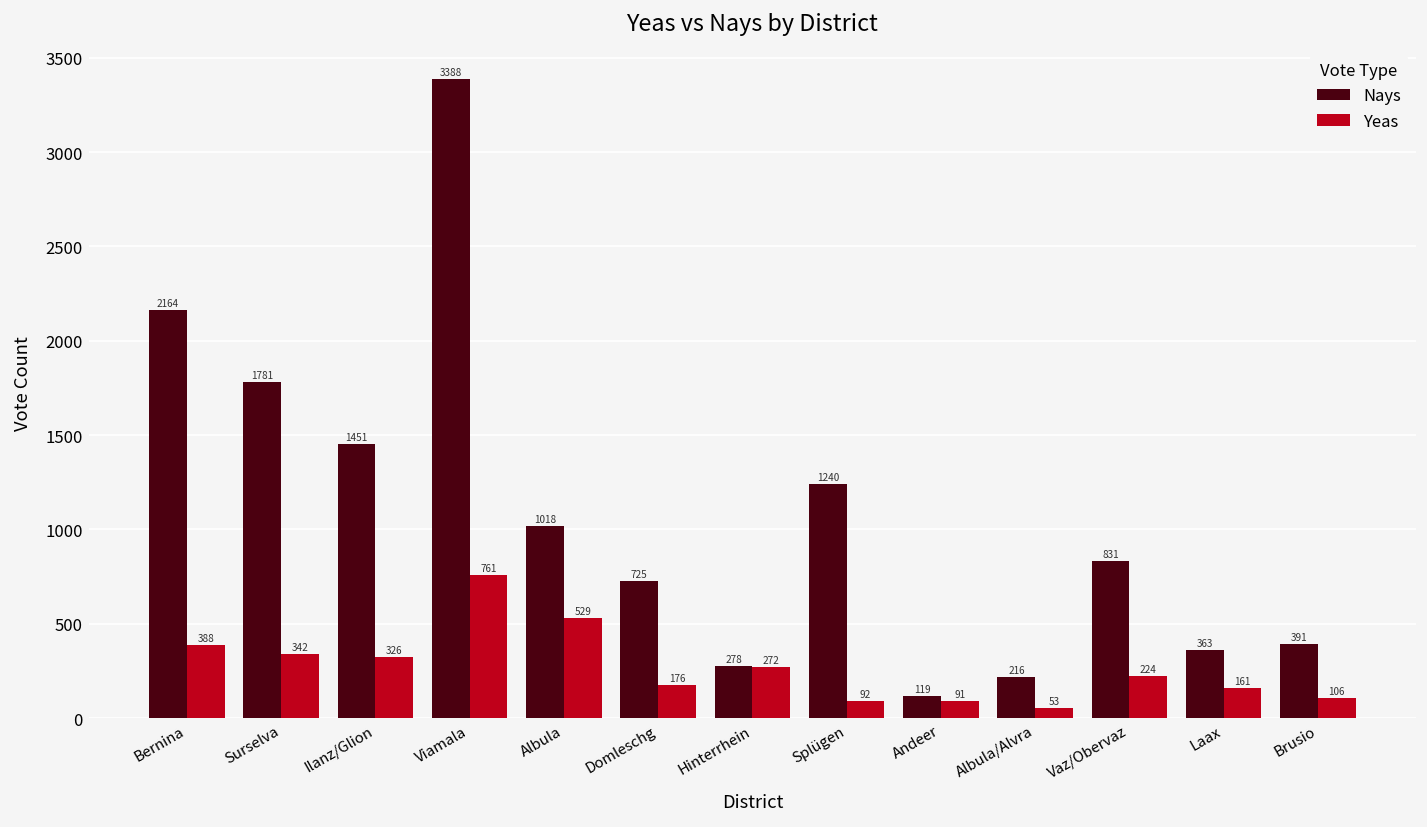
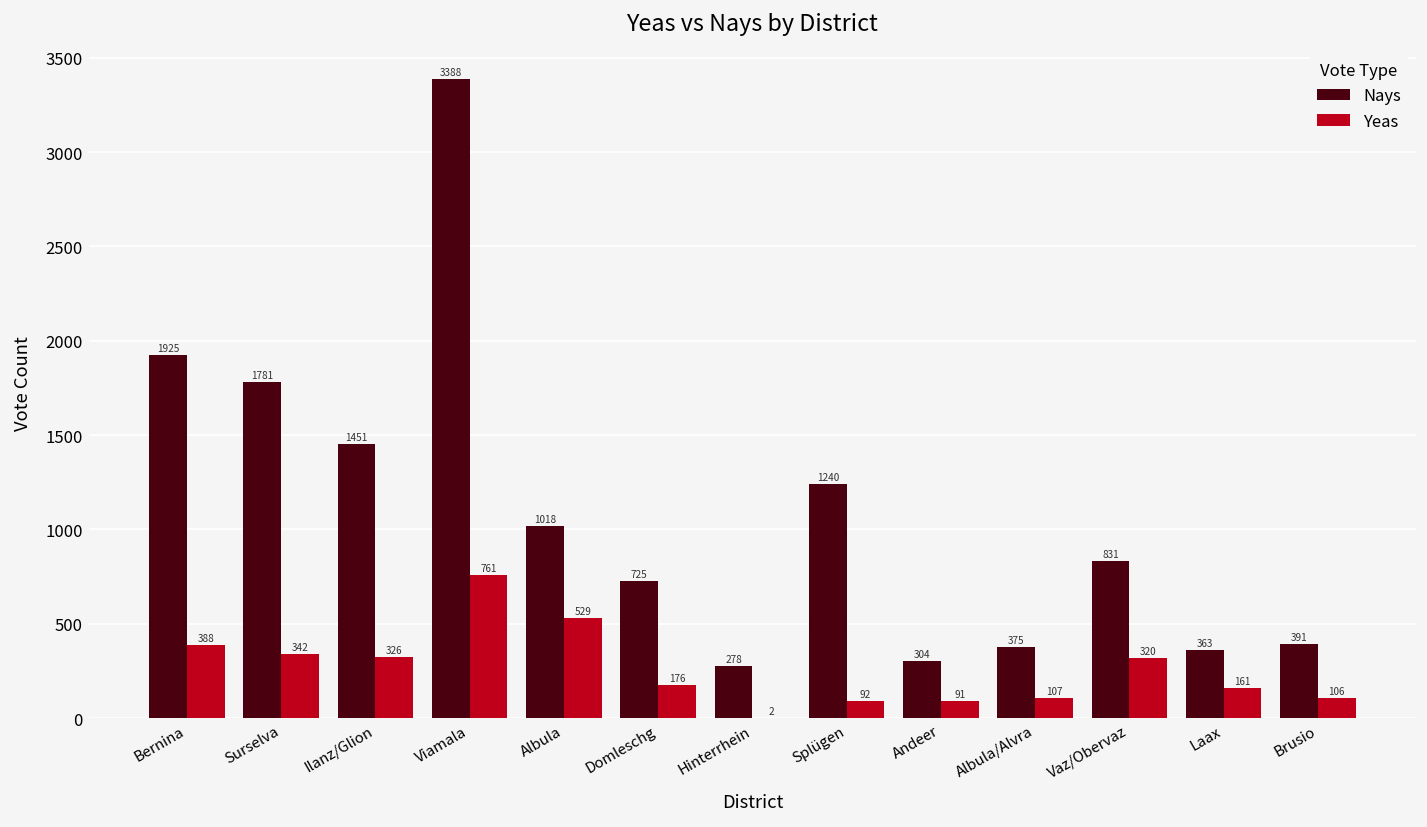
Nays, Bernina: 2164 -> 1925
Yeas, Hinterrhein: 272 -> 2
Nays, Andeer: 119 -> 304
Nays, Albula/Alvra: 216 -> 375
Yeas, Albula/Alvra: 53 -> 107
Yeas, Vaz/Obervaz: 224 -> 320
